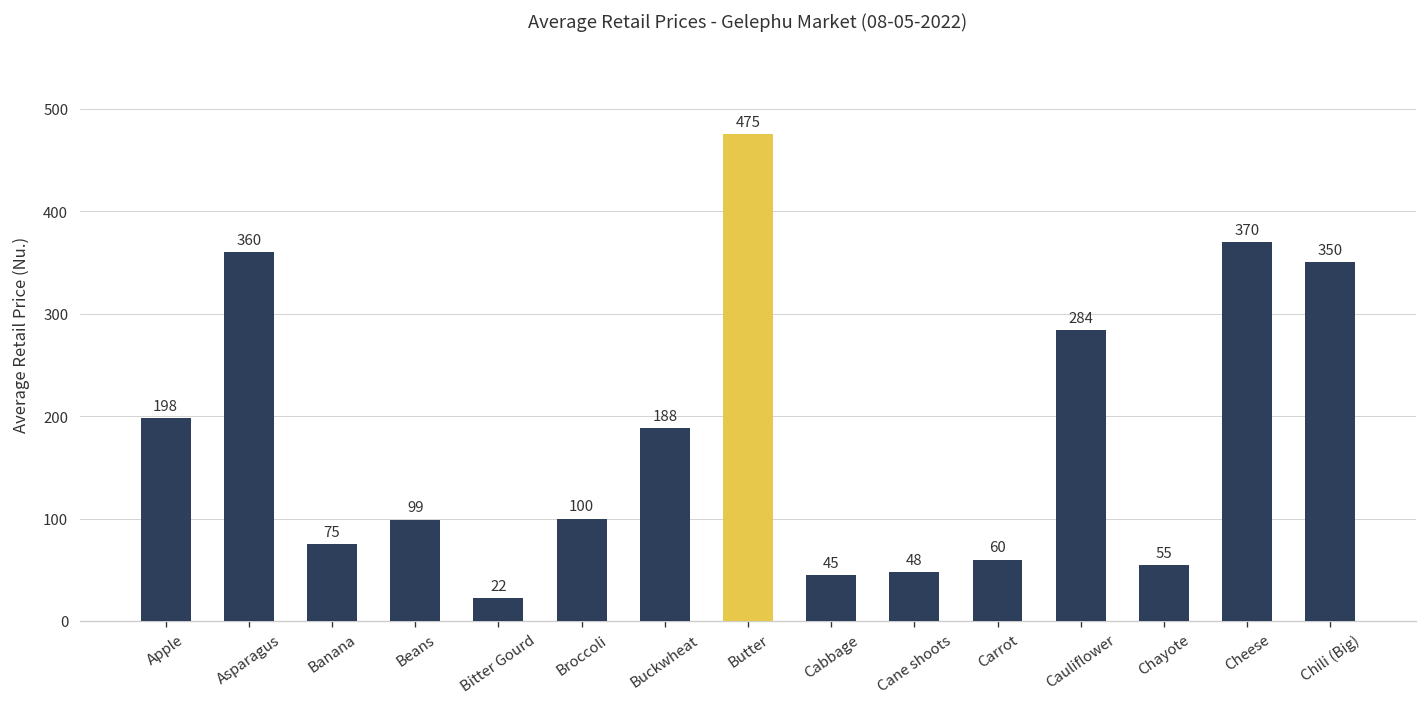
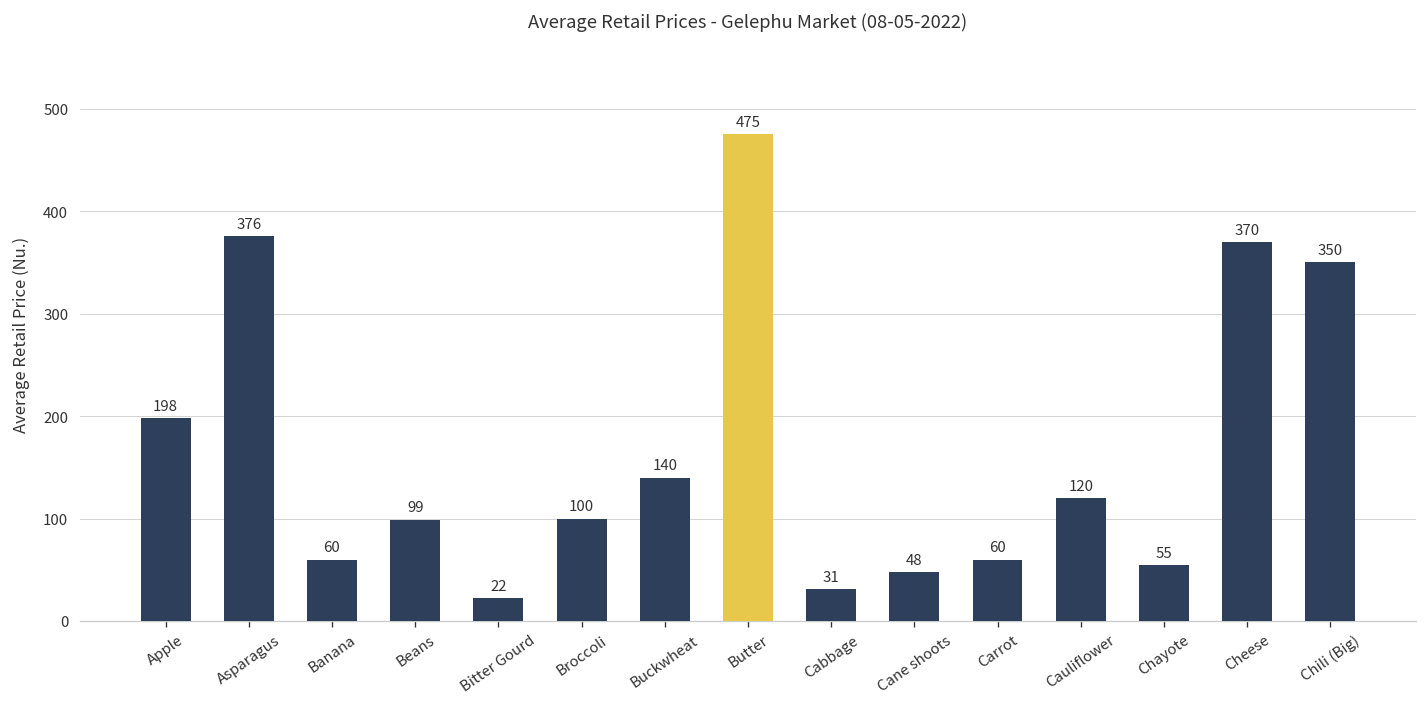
Asparagus: 360 -> 376
Banana: 75 -> 60
Buckwheat: 188 -> 140
Cabbage: 45 -> 31
Cauliflower: 284 -> 120
